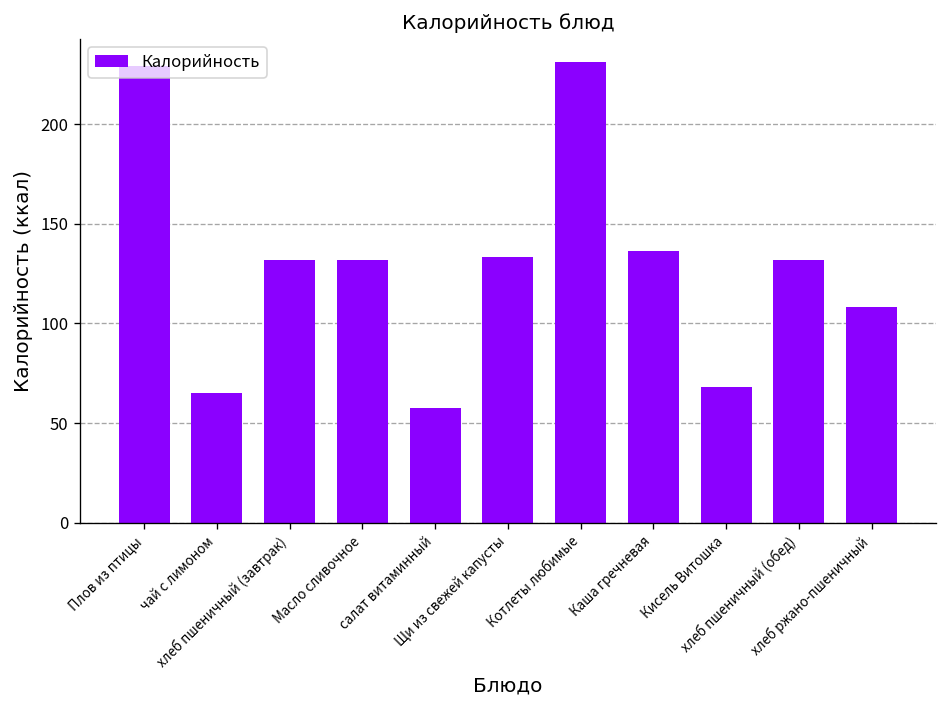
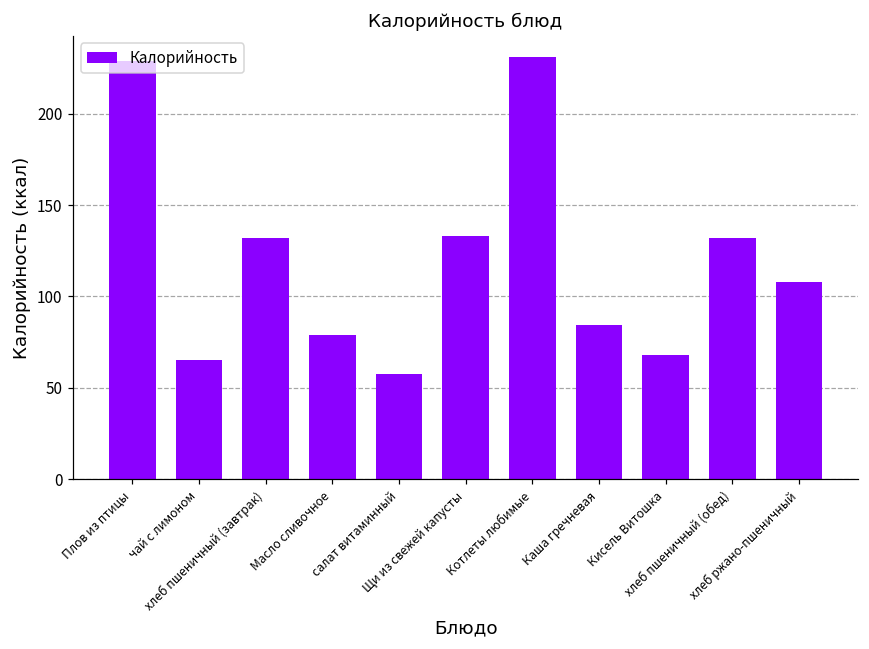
Масло сливочное: 132 -> 79
Каша гречневая: 137 -> 84
